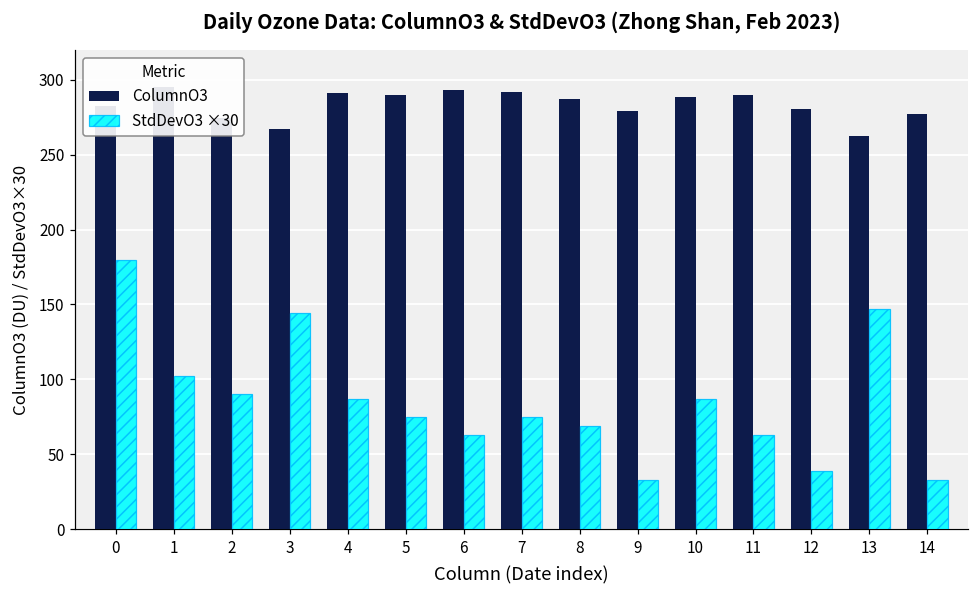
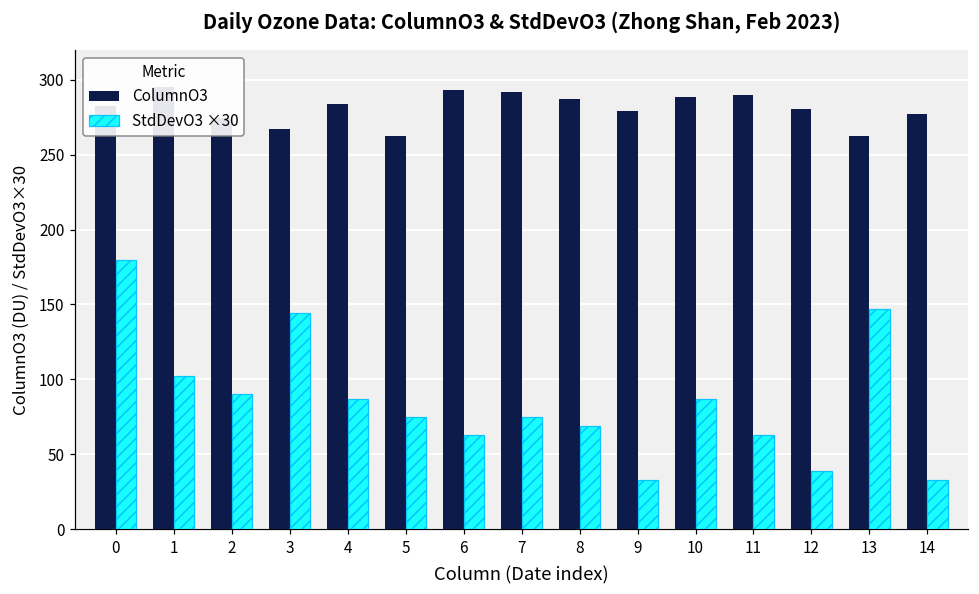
ColumnO3, 4: 291 -> 284
ColumnO3, 5: 290 -> 263
